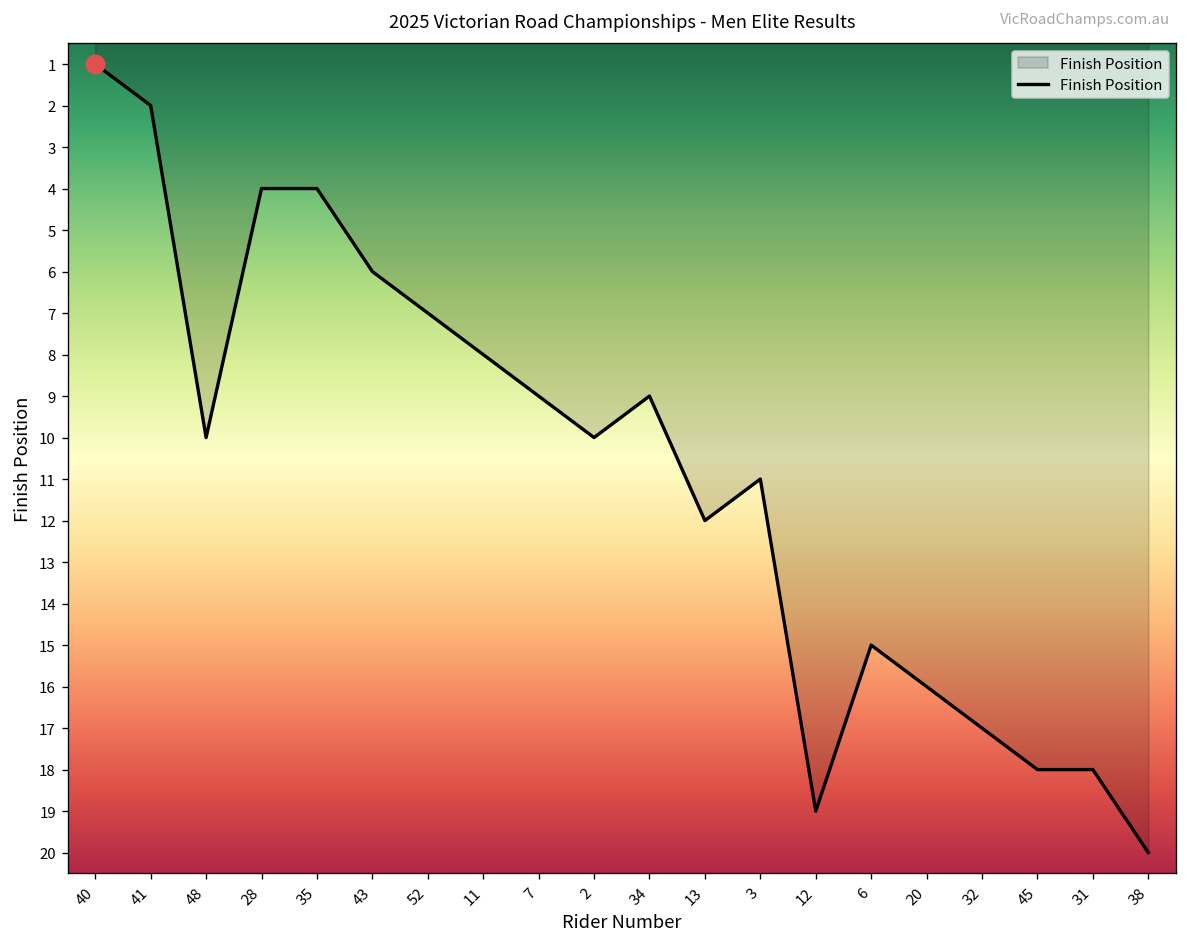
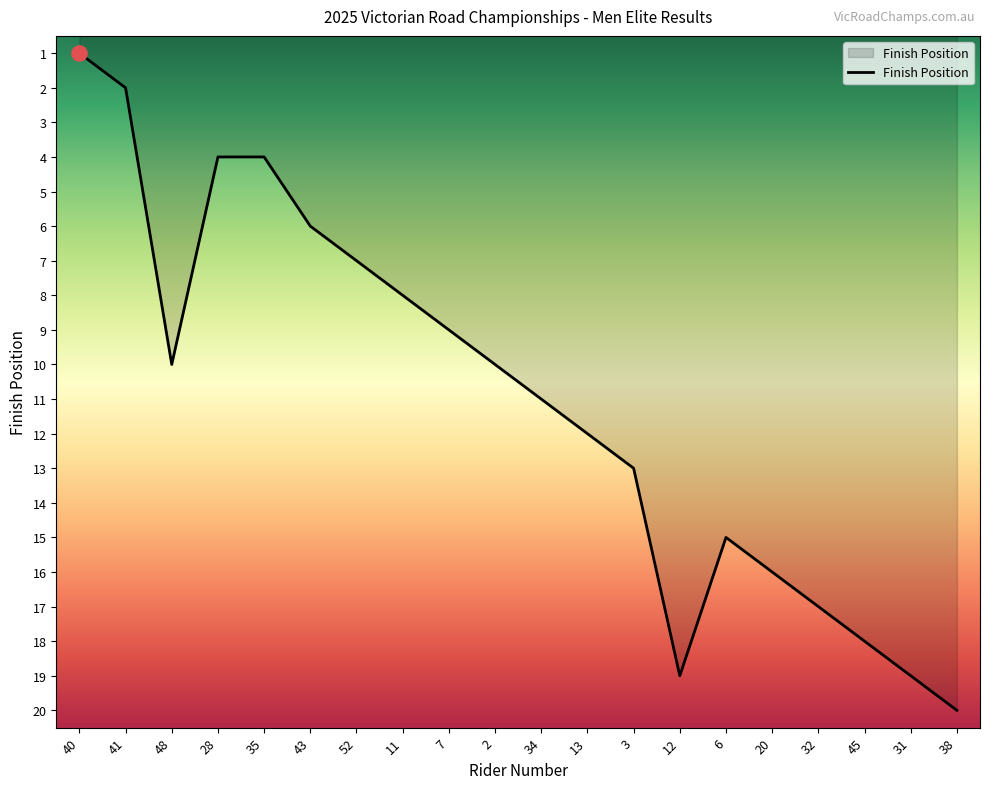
Finish Position, 34: 9 -> 11
Finish Position, 3: 11 -> 13
Finish Position, 31: 18 -> 19
